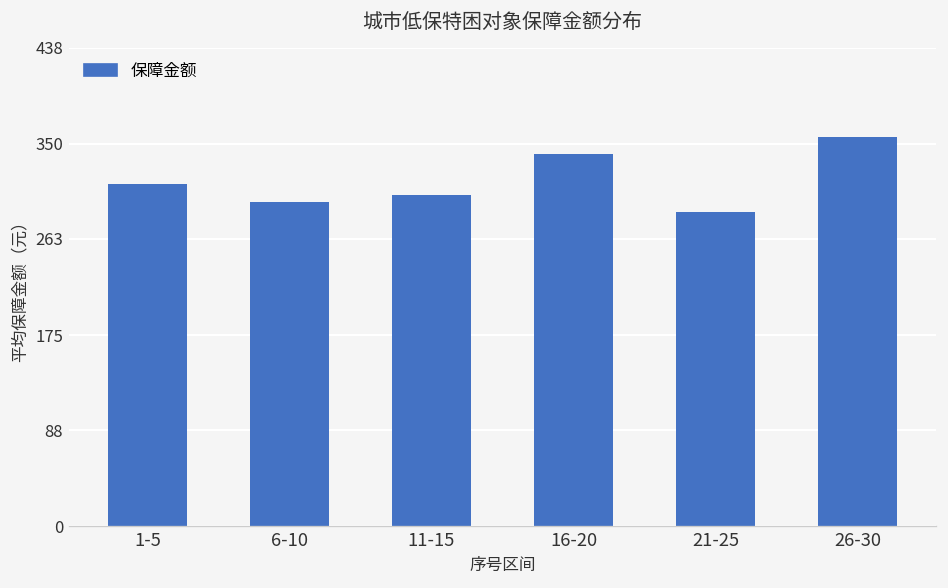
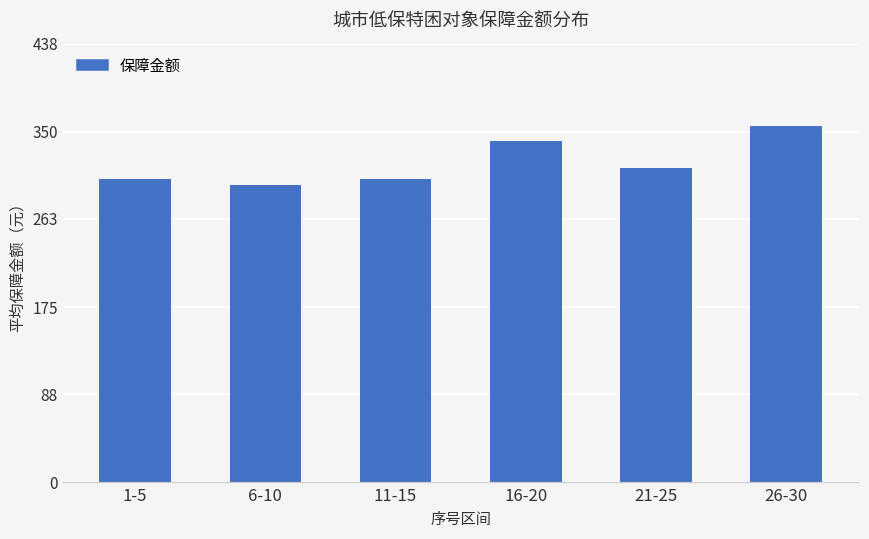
1-5: 310 -> 300
21-25: 290 -> 310
